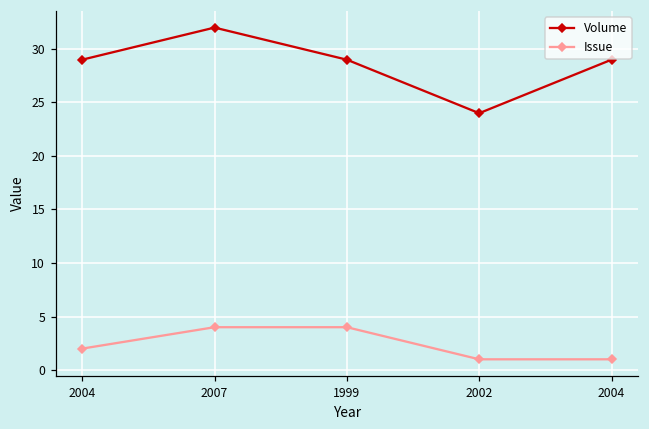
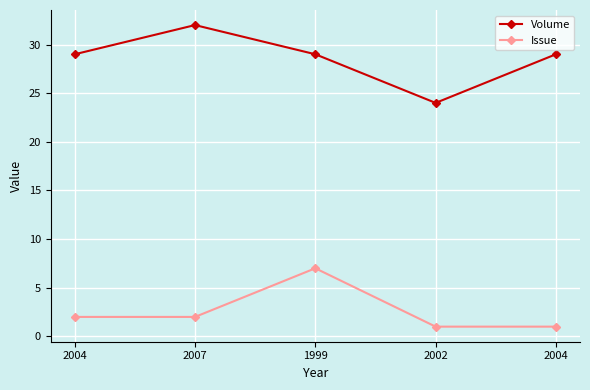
Issue, 2007: 4 -> 2
Issue, 1999: 4 -> 7
